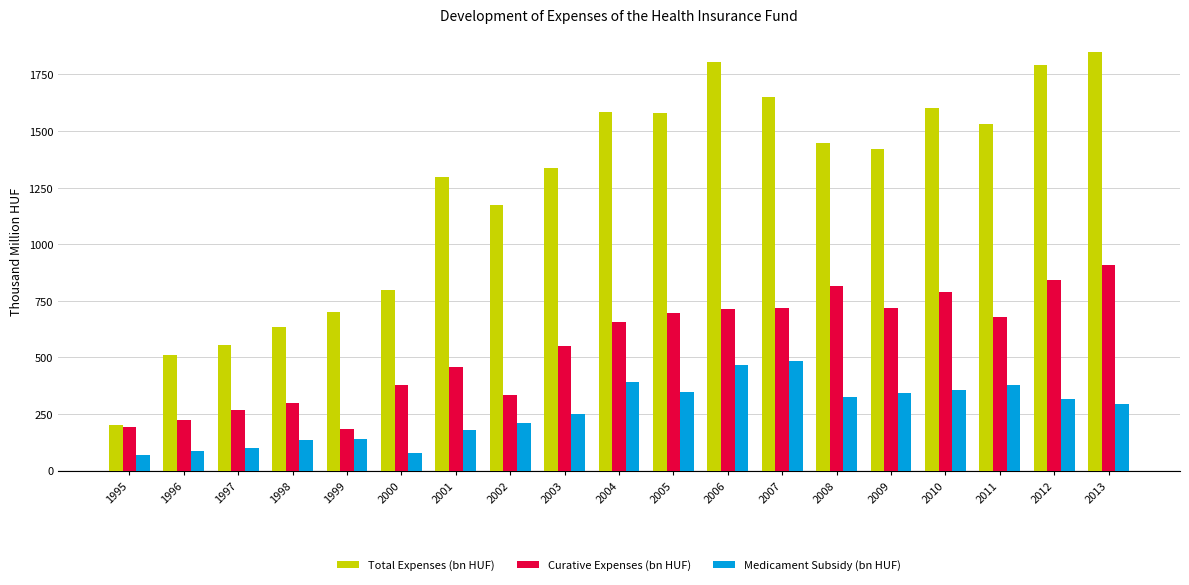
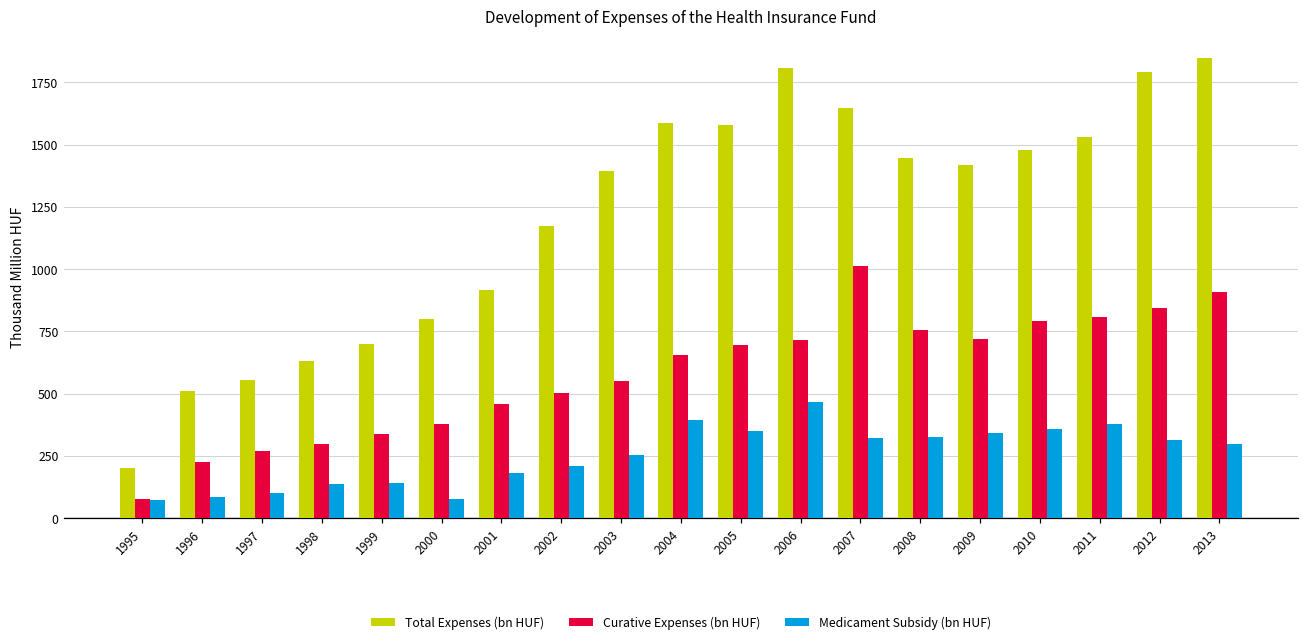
Curative Expenses (bn HUF), 1995: 190 -> 70
Curative Expenses (bn HUF), 1999: 190 -> 340
Total Expenses (bn HUF), 2001: 1300 -> 910
Curative Expenses (bn HUF), 2002: 330 -> 500
Total Expenses (bn HUF), 2003: 1340 -> 1390
Curative Expenses (bn HUF), 2007: 720 -> 1010
Medicament Subsidy (bn HUF), 2007: 480 -> 320
Curative Expenses (bn HUF), 2008: 820 -> 760
Total Expenses (bn HUF), 2010: 1600 -> 1480
Curative Expenses (bn HUF), 2011: 680 -> 810
